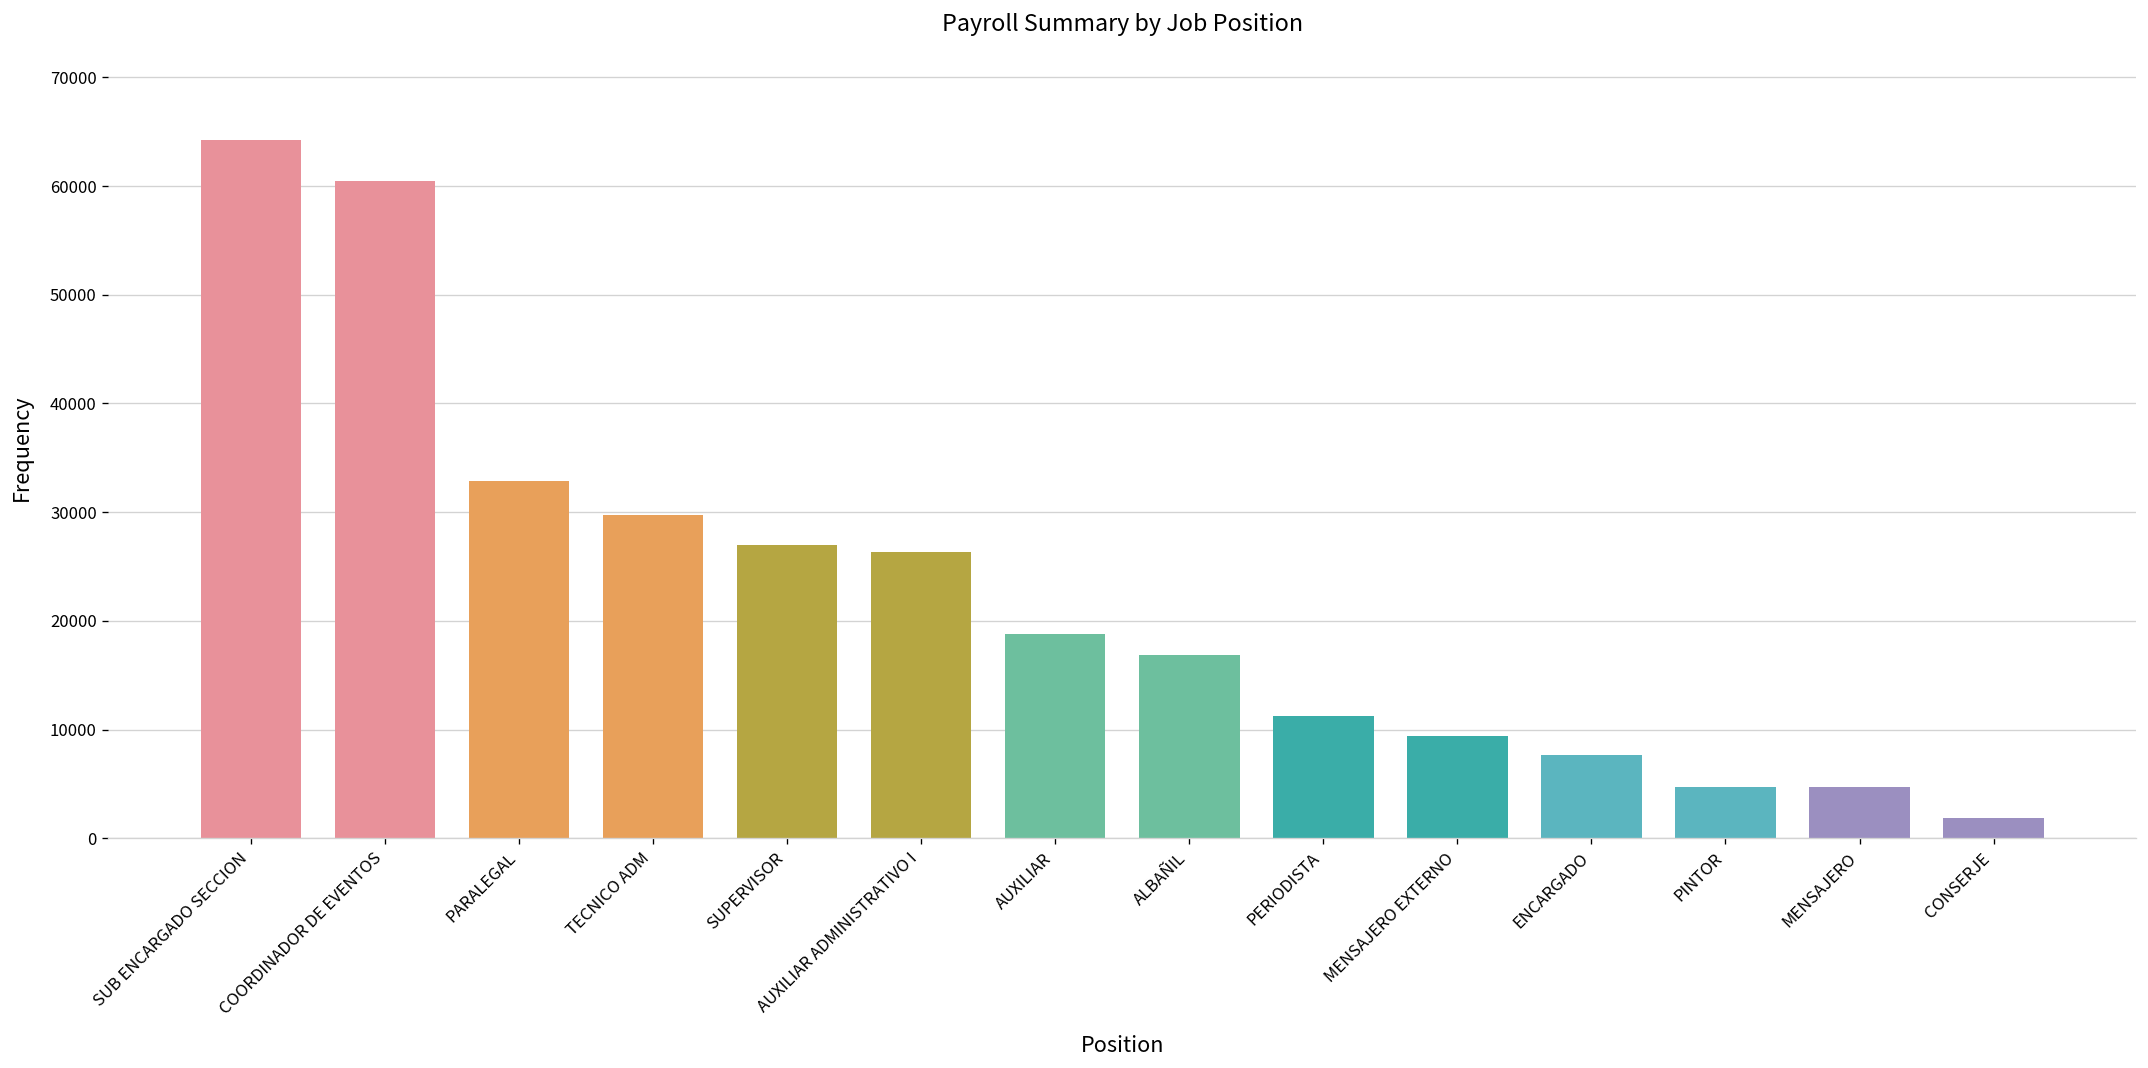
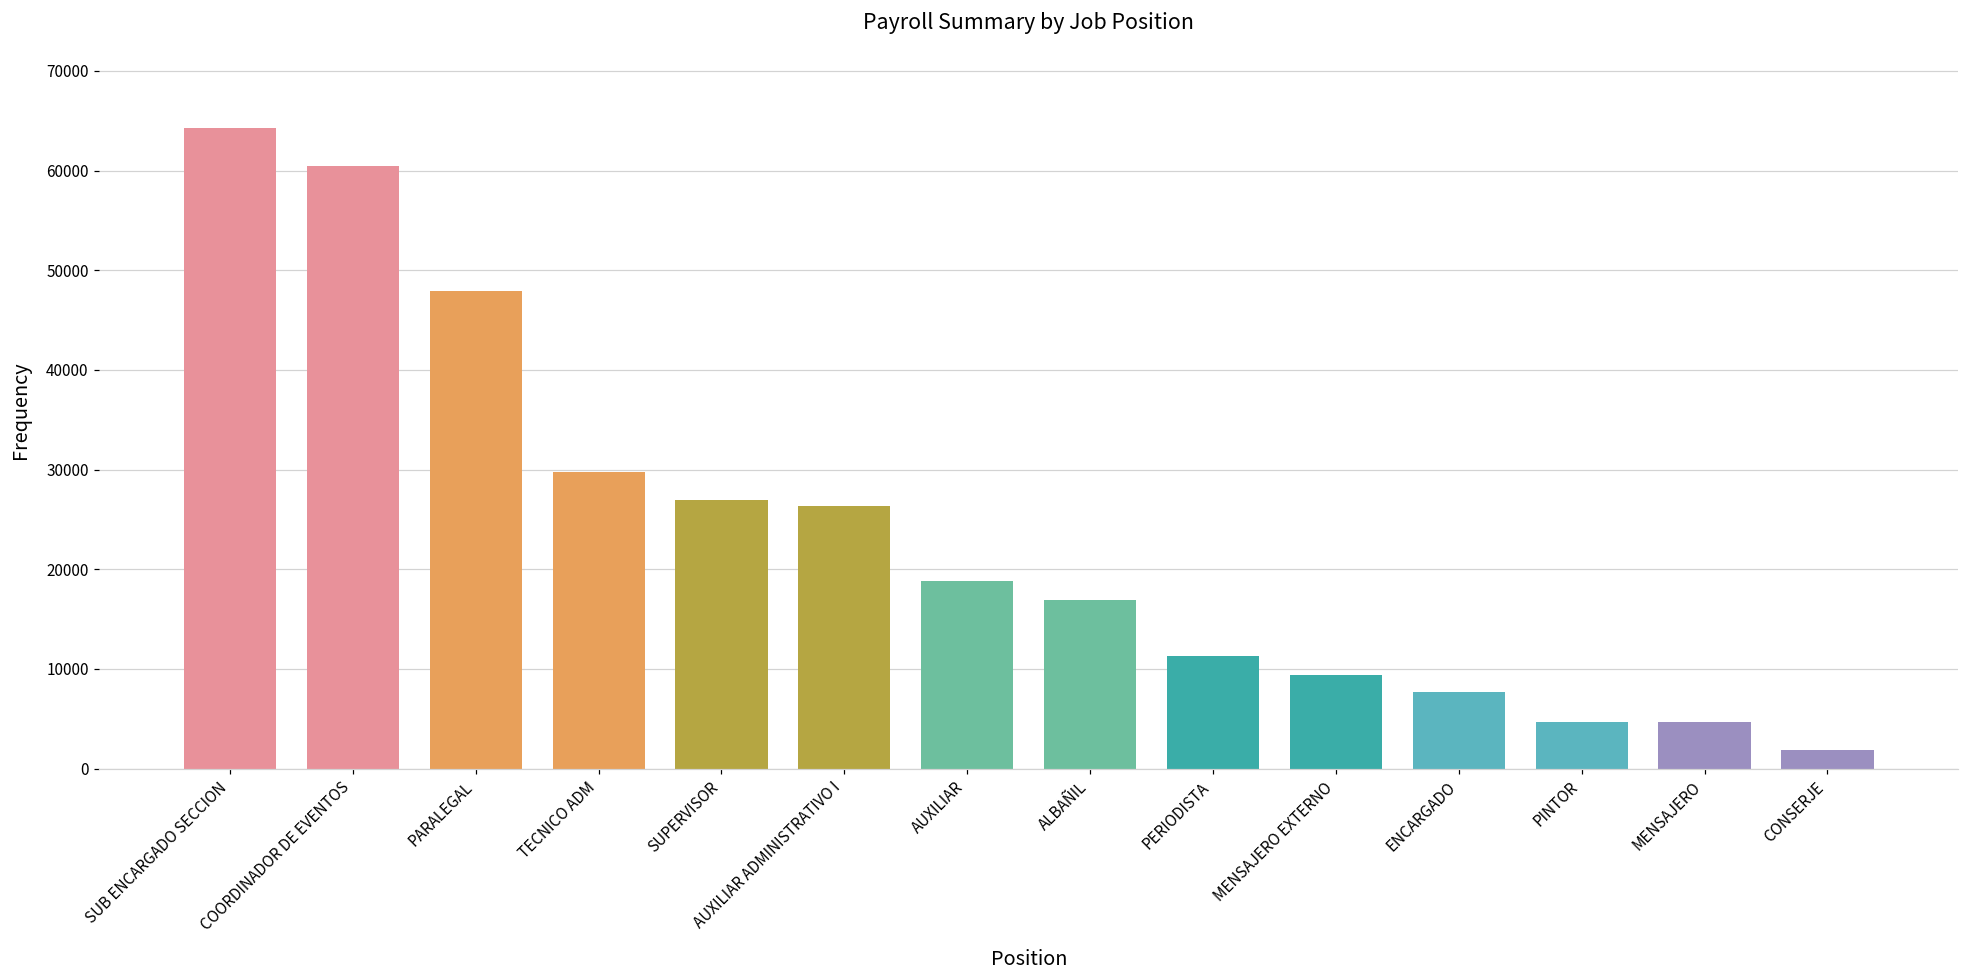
PARALEGAL: 33000 -> 48000
